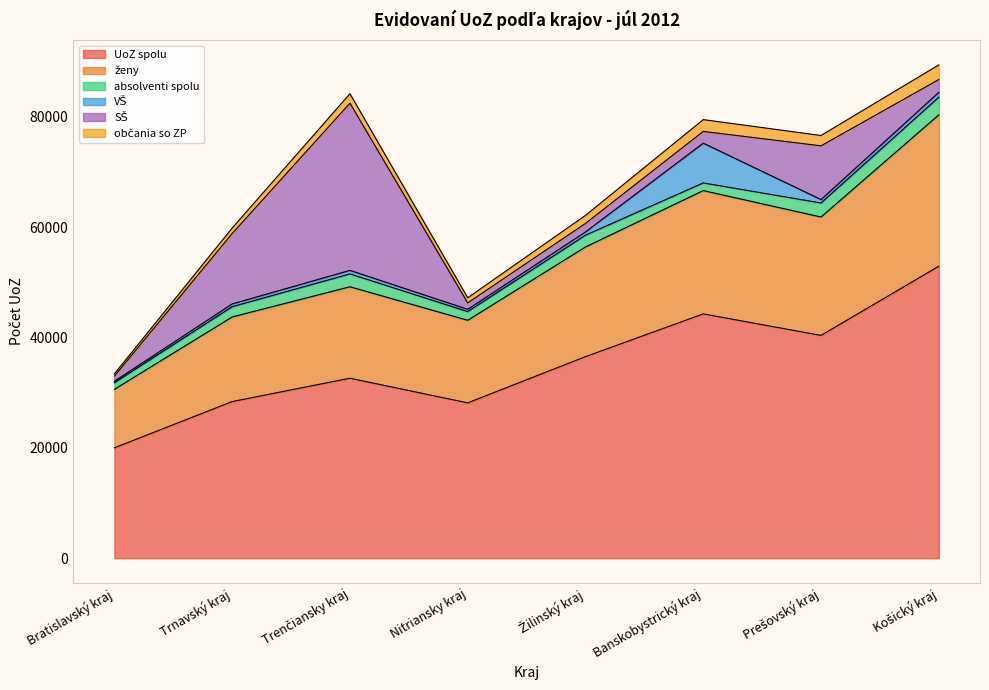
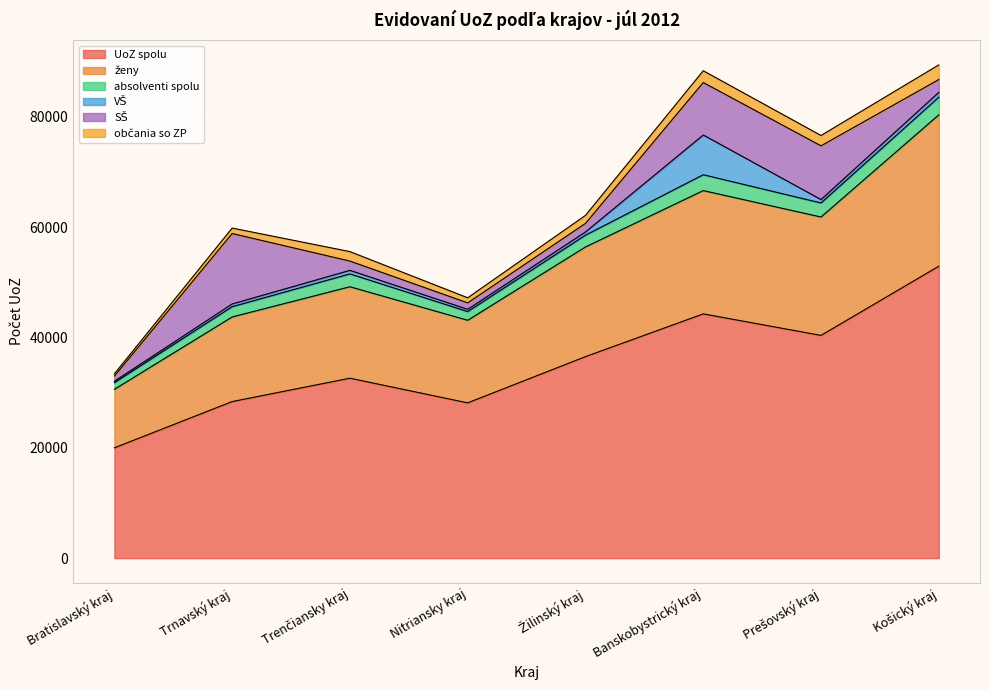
SŠ, Trenčiansky kraj: 30000 -> 2000
absolventi spolu, Banskobystrický kraj: 1000 -> 3000
SŠ, Banskobystrický kraj: 2000 -> 10000
